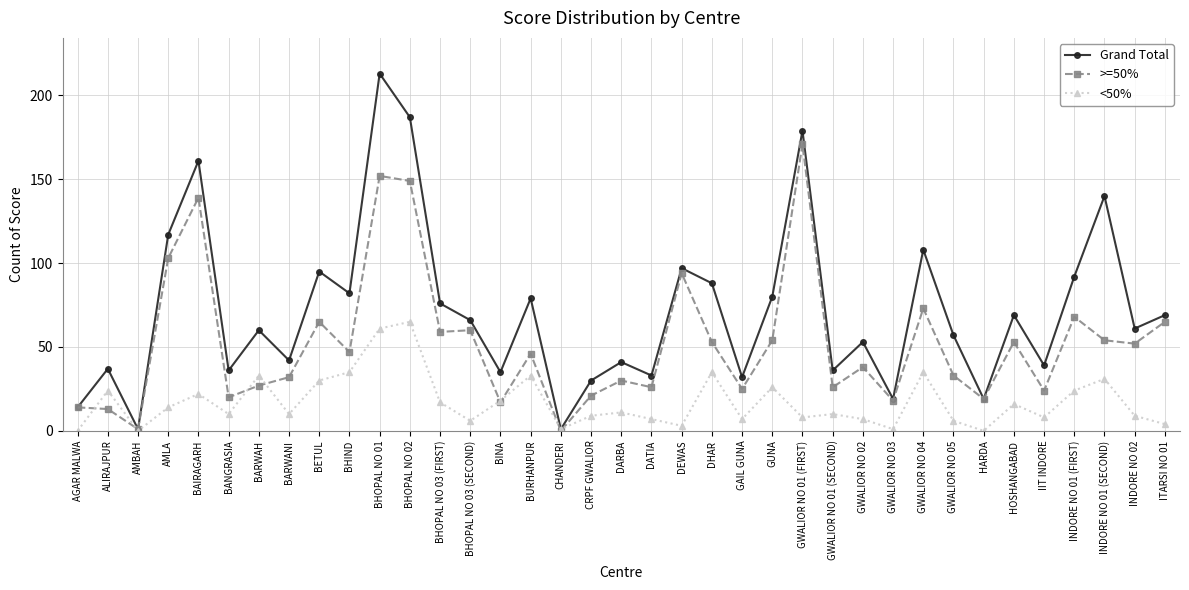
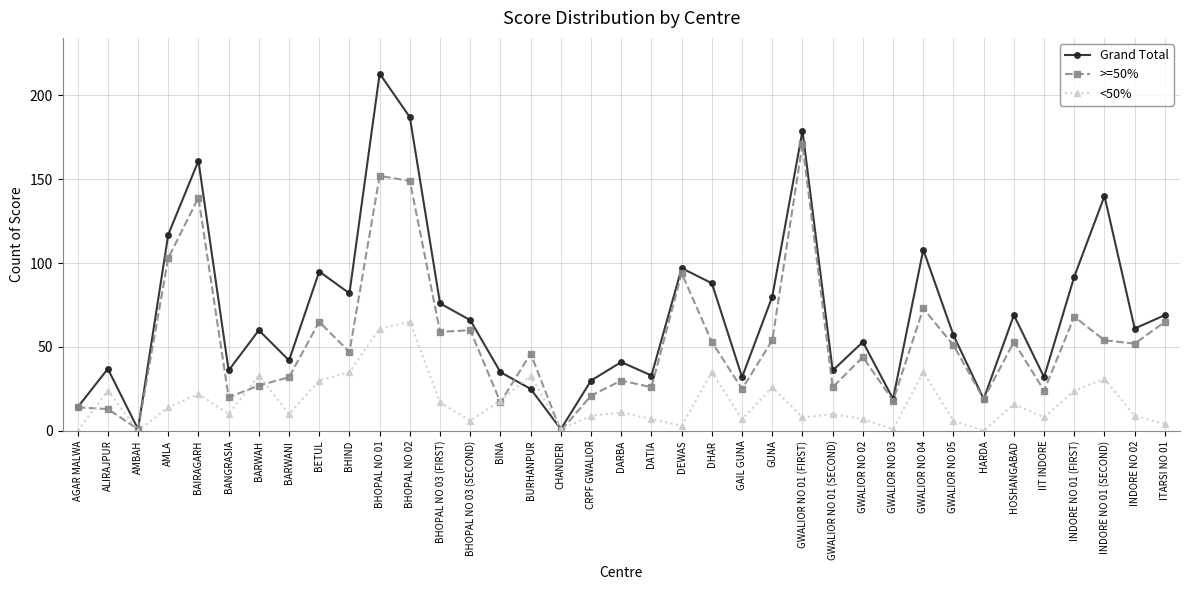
Grand Total, BURHANPUR: 79 -> 25
>=50%, GWALIOR NO 02: 38 -> 44
>=50%, GWALIOR NO 05: 33 -> 51
Grand Total, IIT INDORE: 39 -> 32
